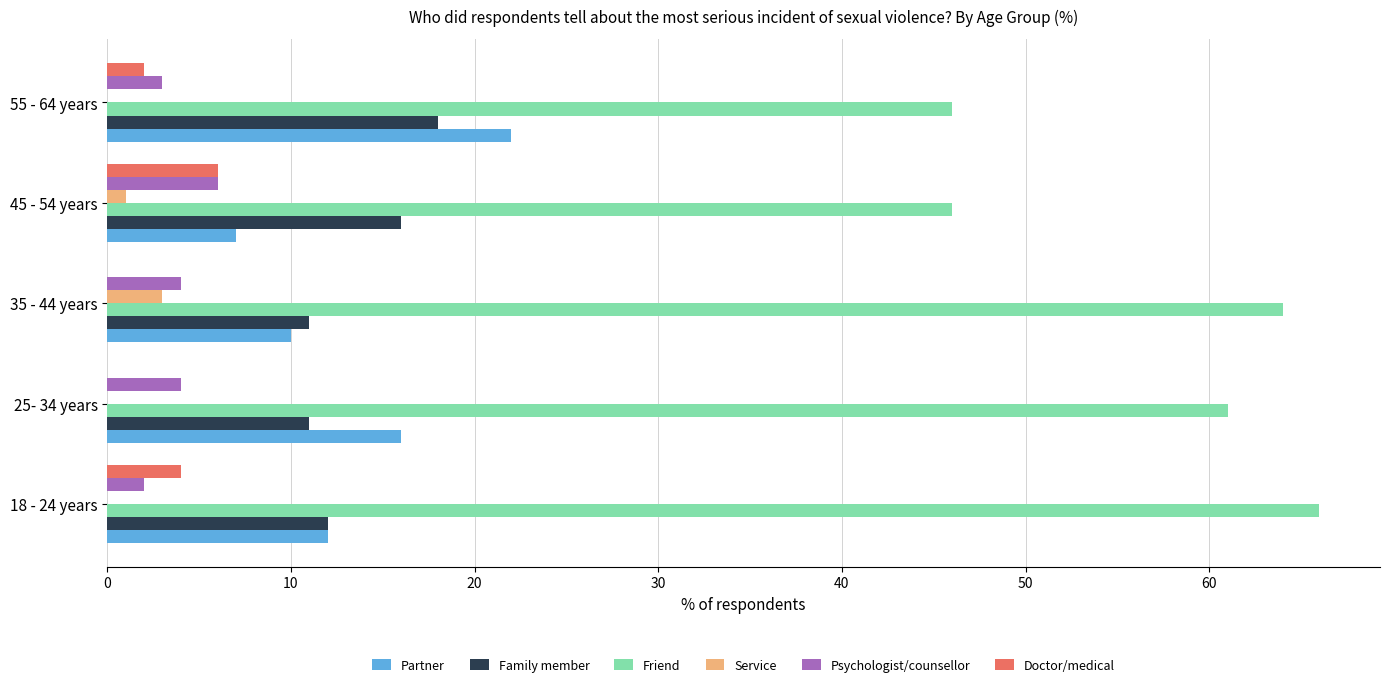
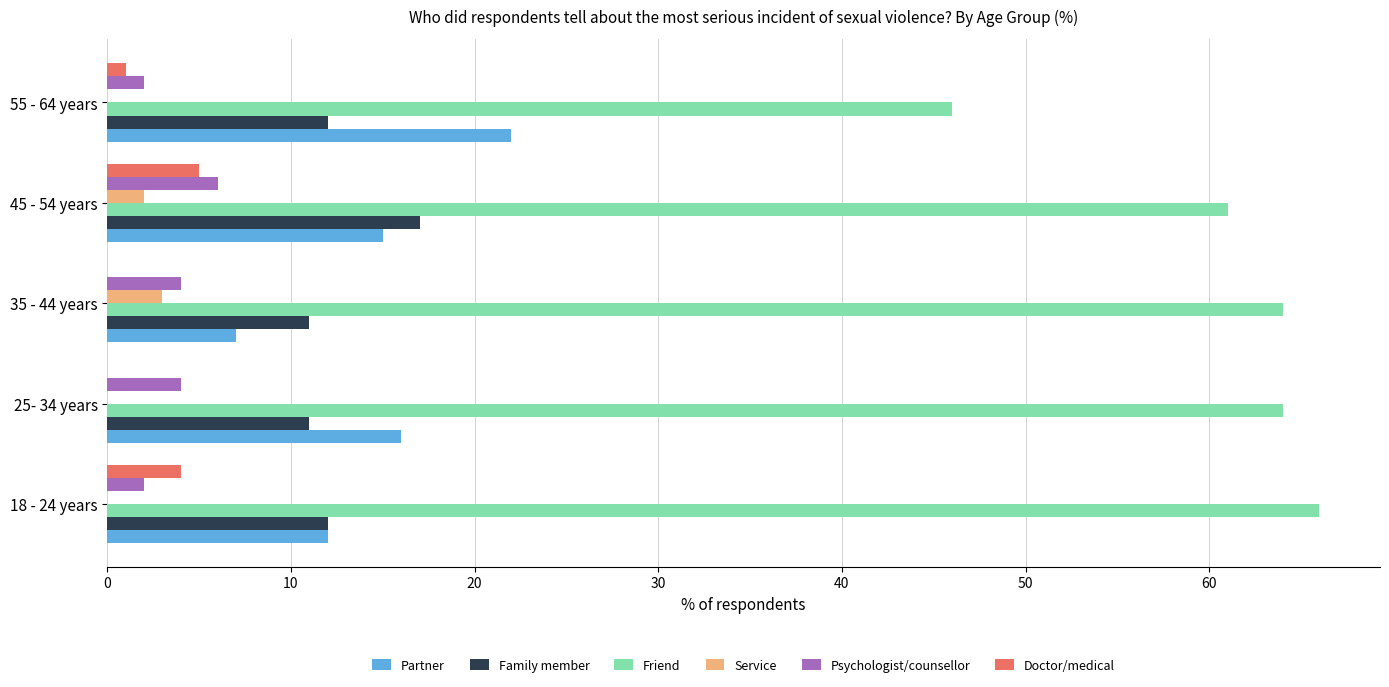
Doctor/medical, 55 - 64 years: 2 -> 1
Psychologist/counsellor, 55 - 64 years: 3 -> 2
Family member, 55 - 64 years: 18 -> 12
Doctor/medical, 45 - 54 years: 6 -> 5
Service, 45 - 54 years: 1 -> 2
Friend, 45 - 54 years: 46 -> 61
Family member, 45 - 54 years: 16 -> 17
Partner, 45 - 54 years: 7 -> 15
Partner, 35 - 44 years: 10 -> 7
Friend, 25- 34 years: 61 -> 64
